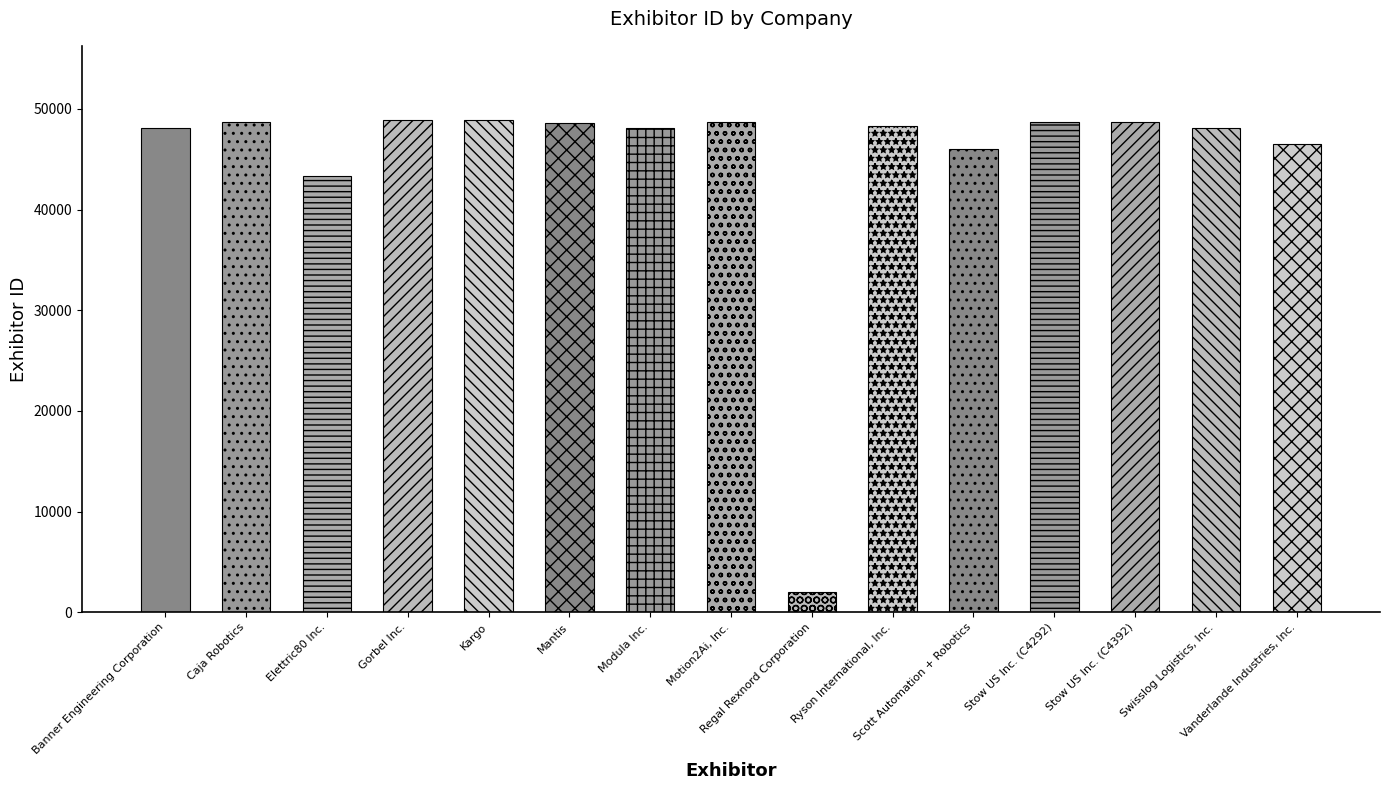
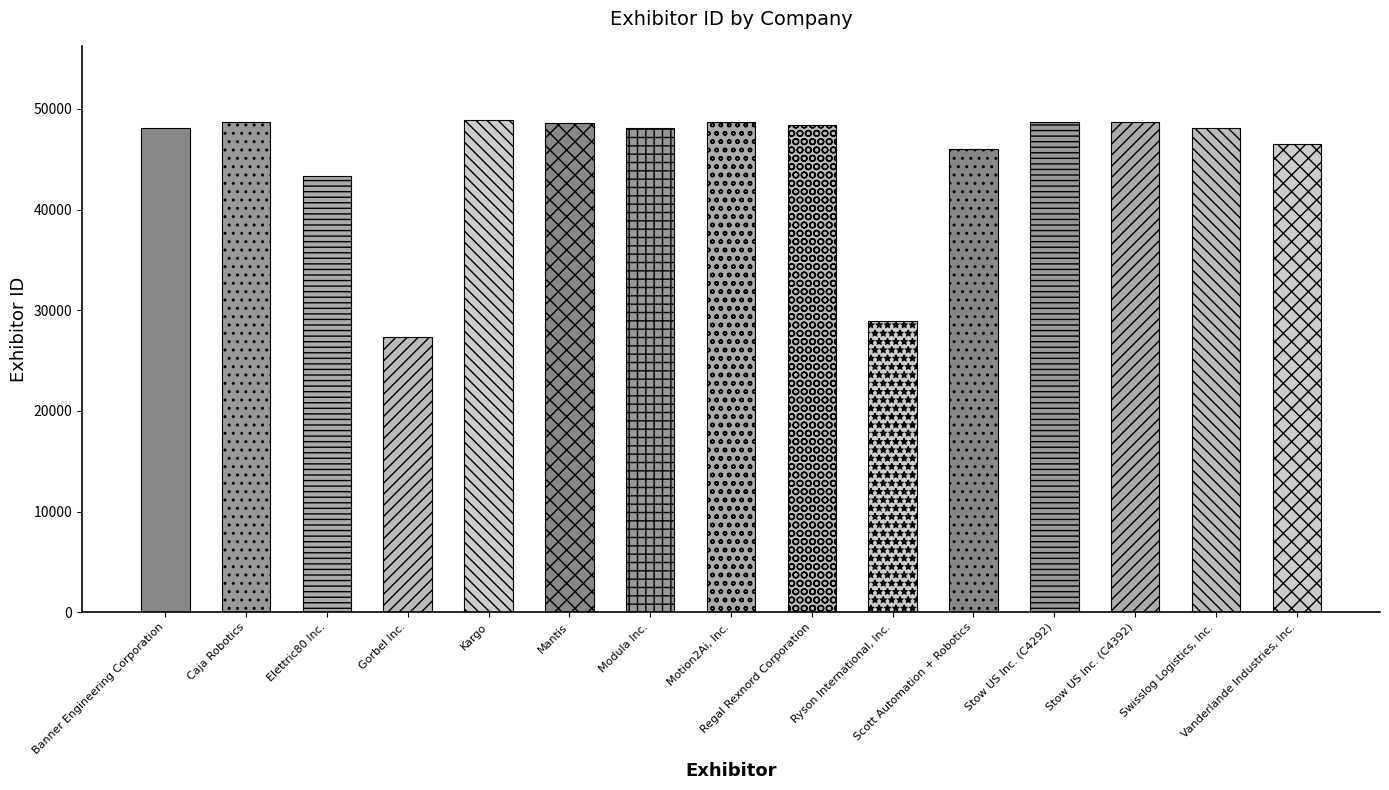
Gorbel Inc.: 48900 -> 27300
Regal Rexnord Corporation: 2000 -> 48400
Ryson International, Inc.: 48400 -> 28900
